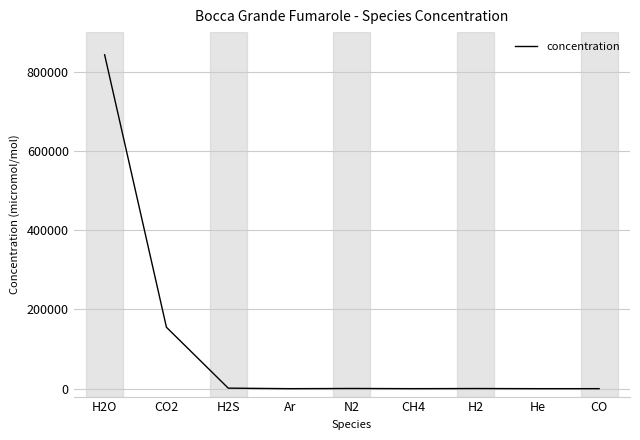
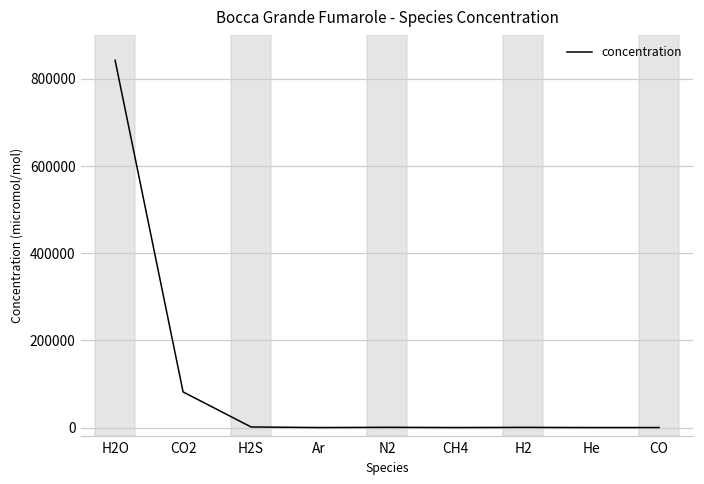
CO2: 160000 -> 80000
